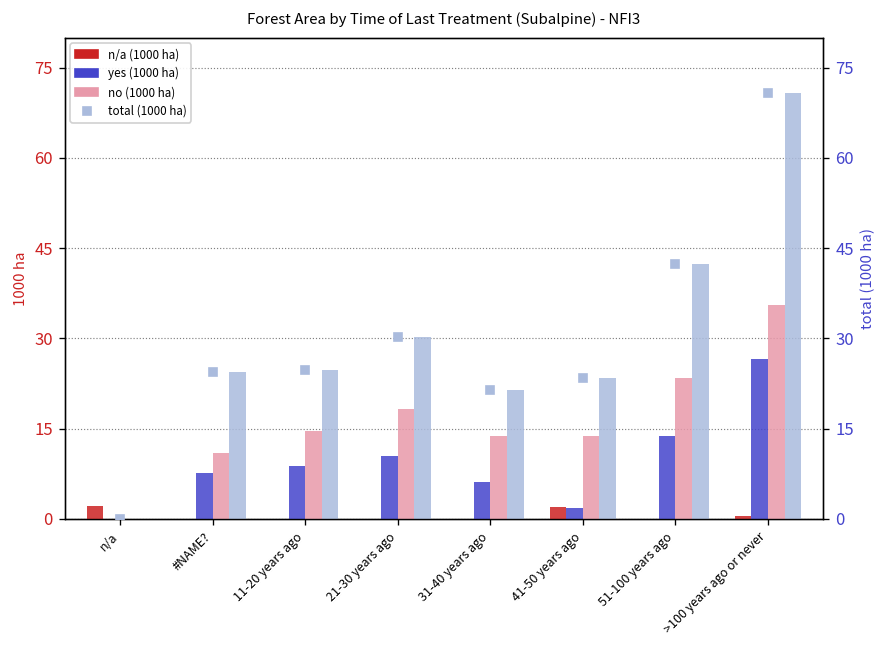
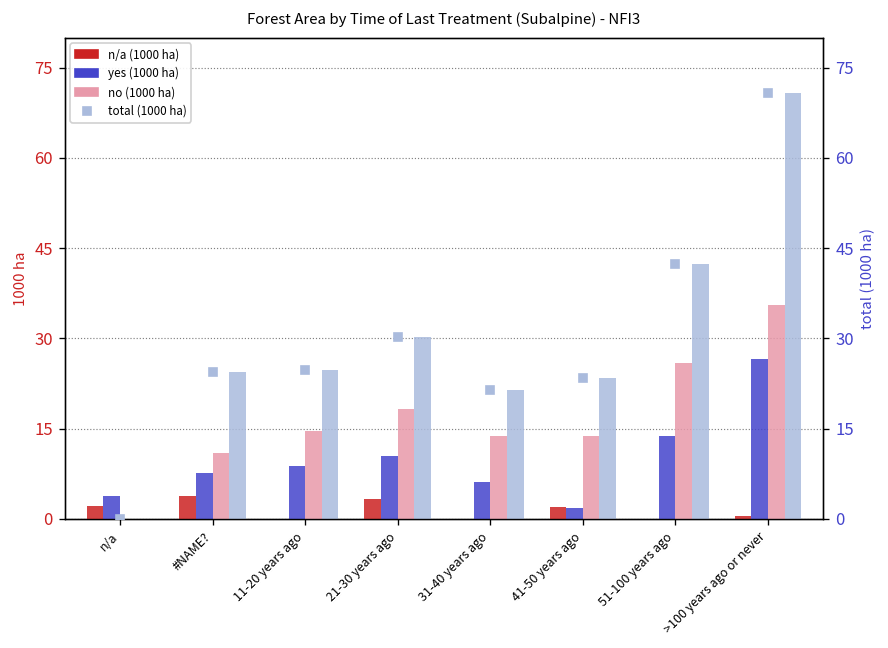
yes (1000 ha), n/a: 0 -> 4
n/a (1000 ha), #NAME?: 0 -> 4
n/a (1000 ha), 21-30 years ago: 0 -> 3
no (1000 ha), 51-100 years ago: 23 -> 26
